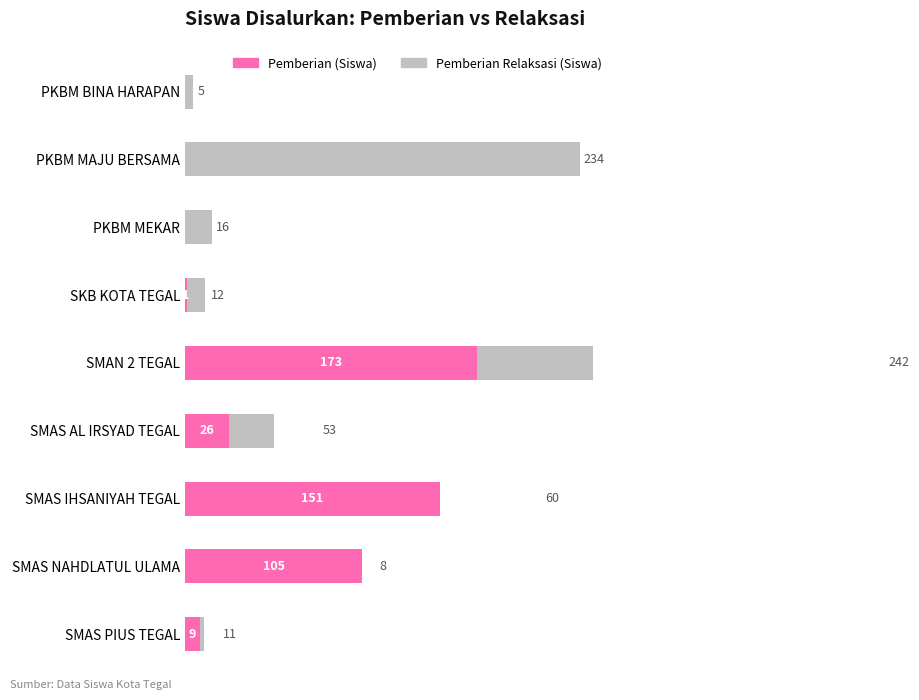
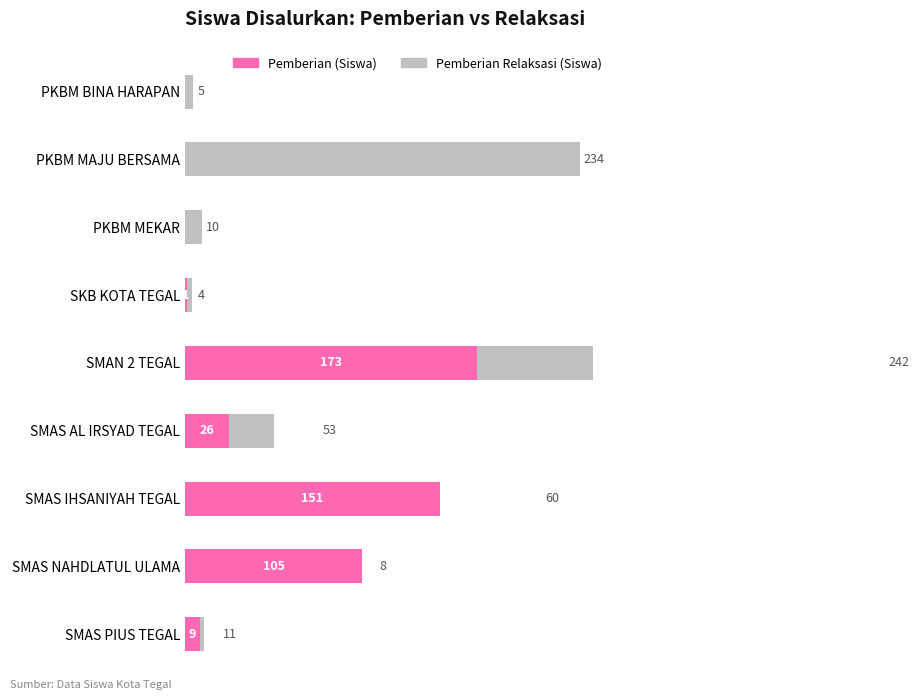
Pemberian Relaksasi (Siswa), PKBM MEKAR: 16 -> 10
Pemberian Relaksasi (Siswa), SKB KOTA TEGAL: 12 -> 4
